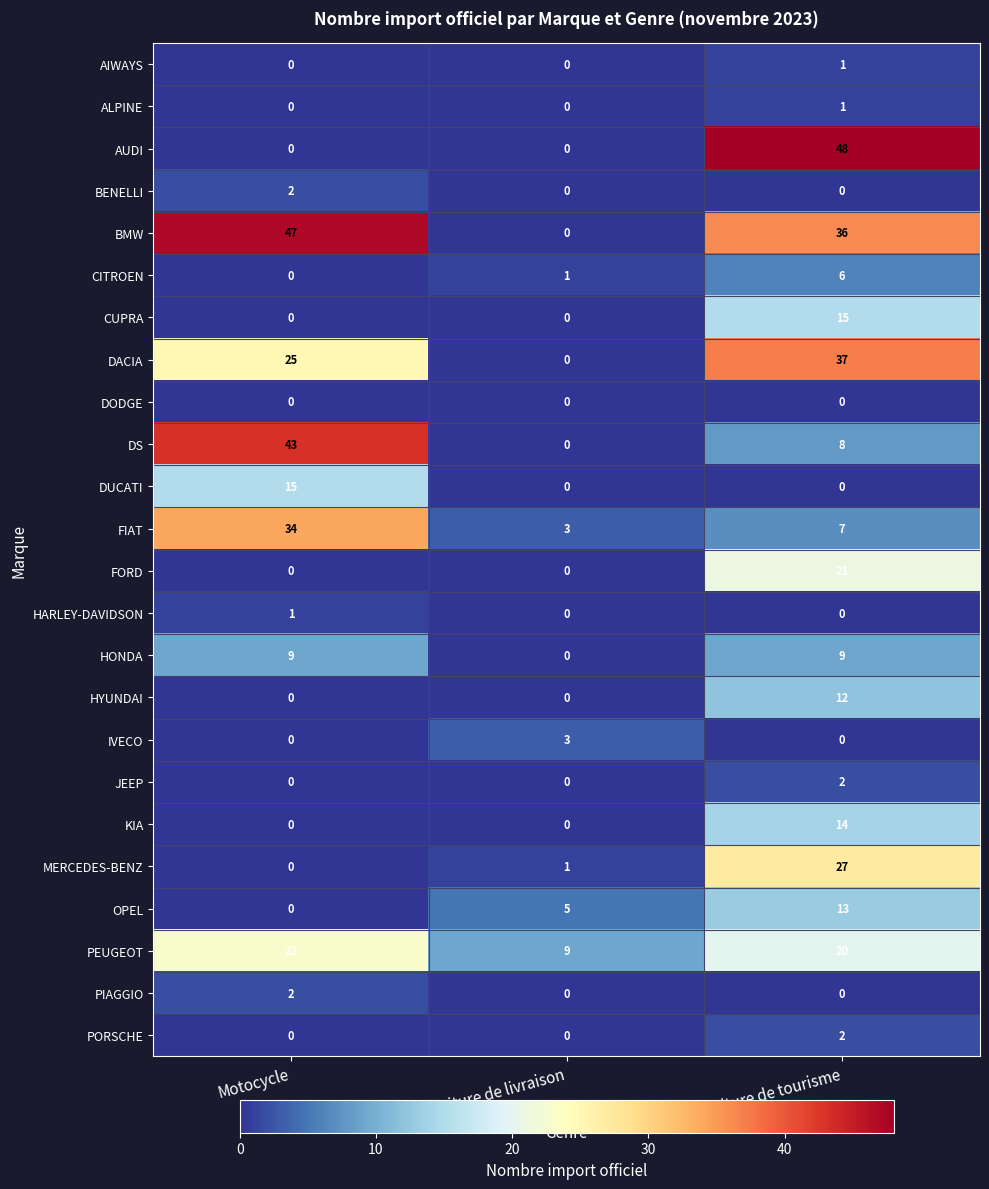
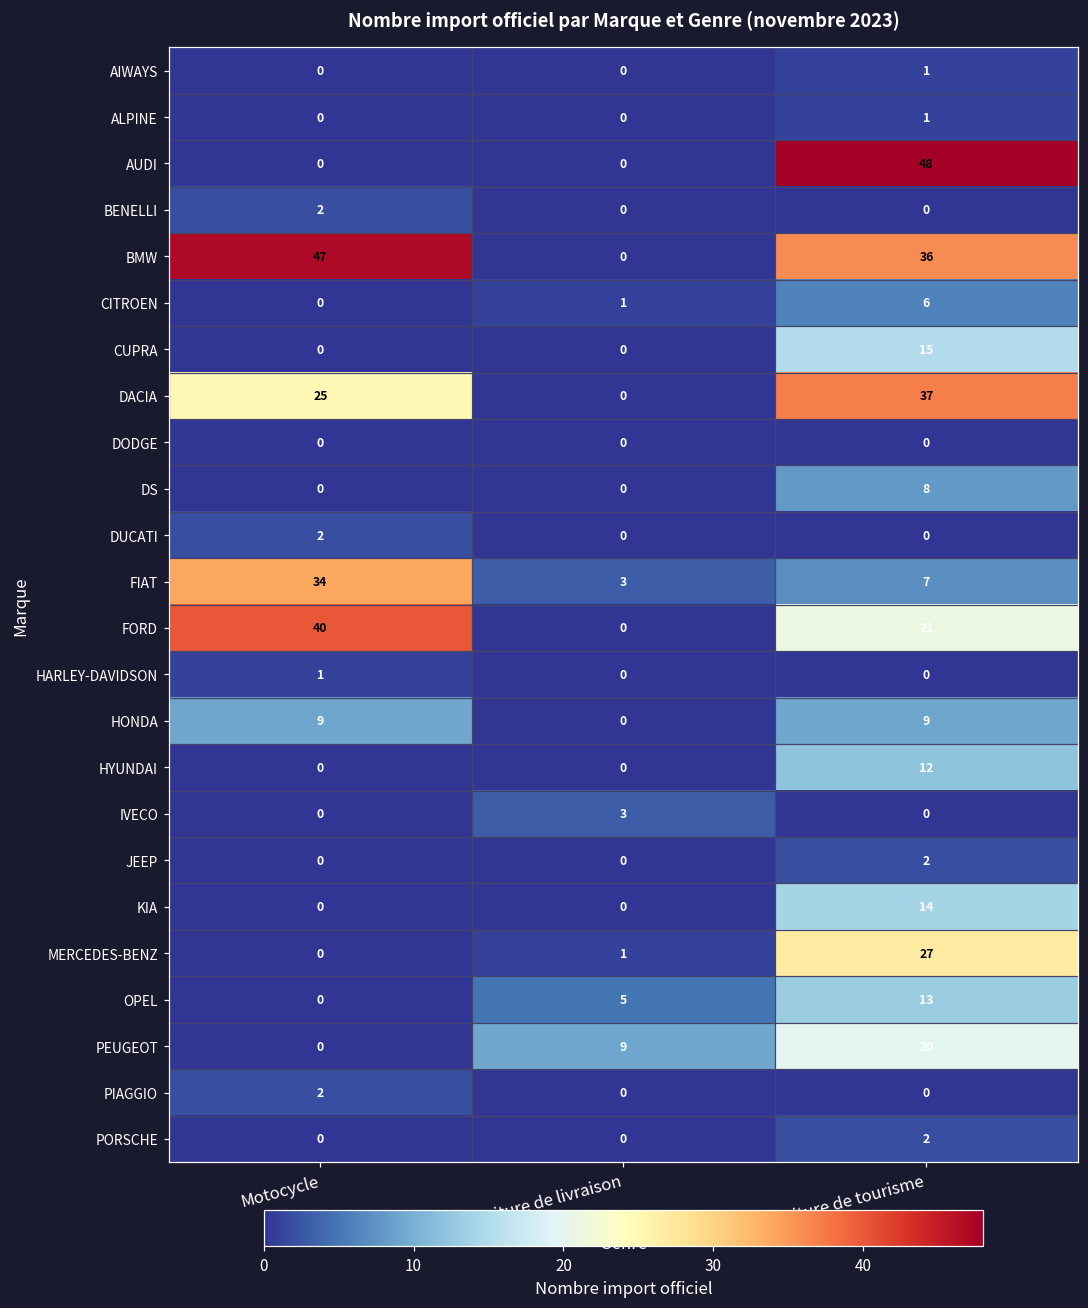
DS, Motocycle: 43 -> 0
DUCATI, Motocycle: 15 -> 2
FORD, Motocycle: 0 -> 40
PEUGEOT, Motocycle: 23 -> 0
